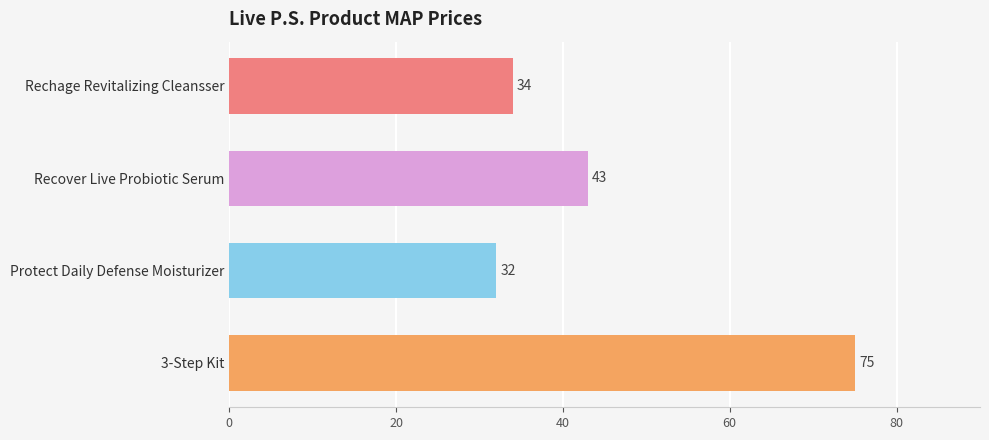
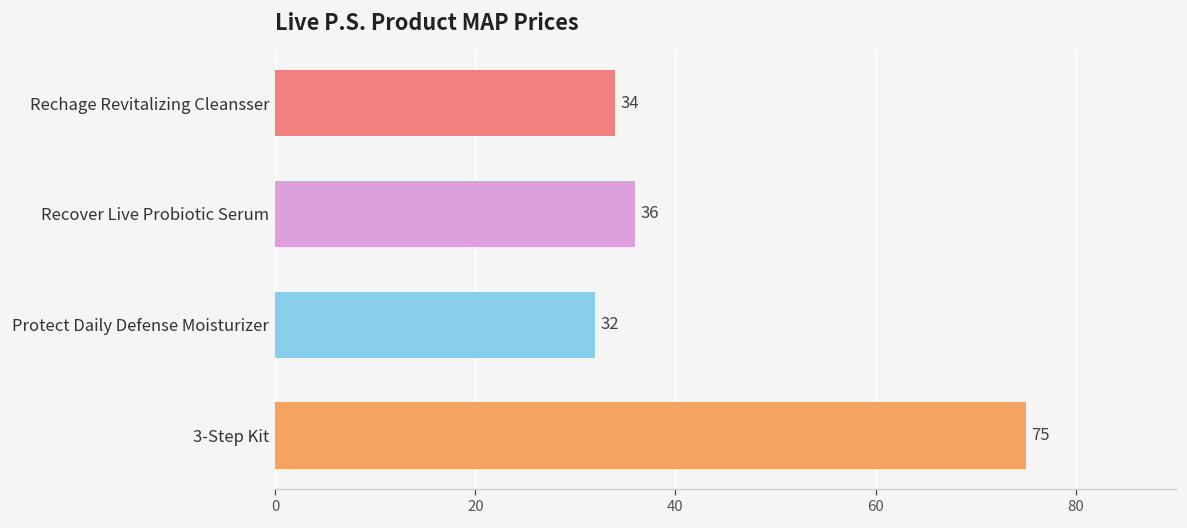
Recover Live Probiotic Serum: 43 -> 36
